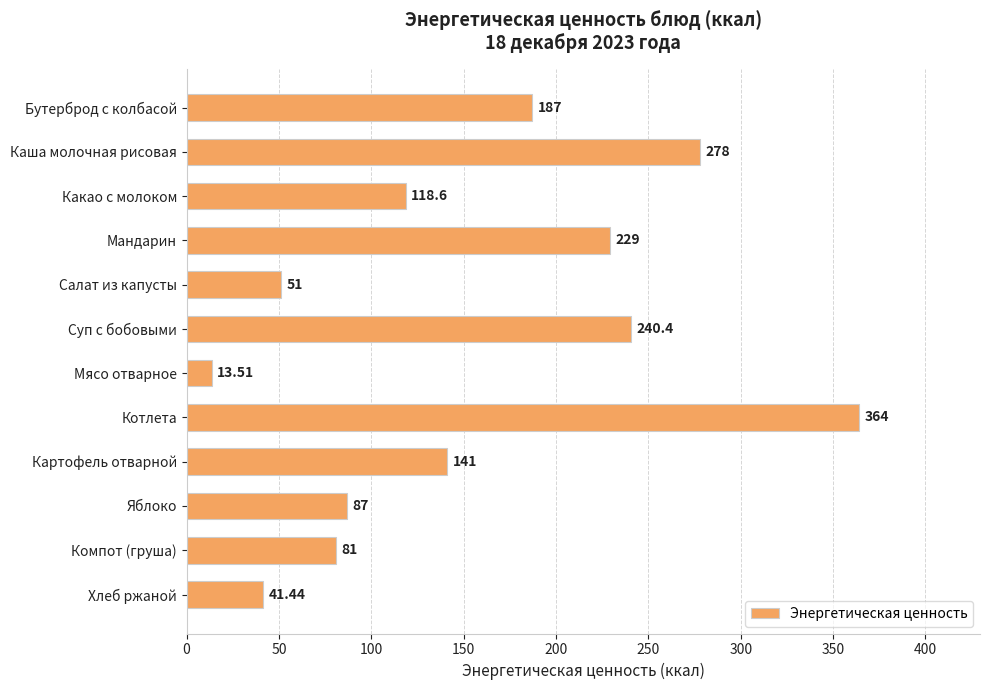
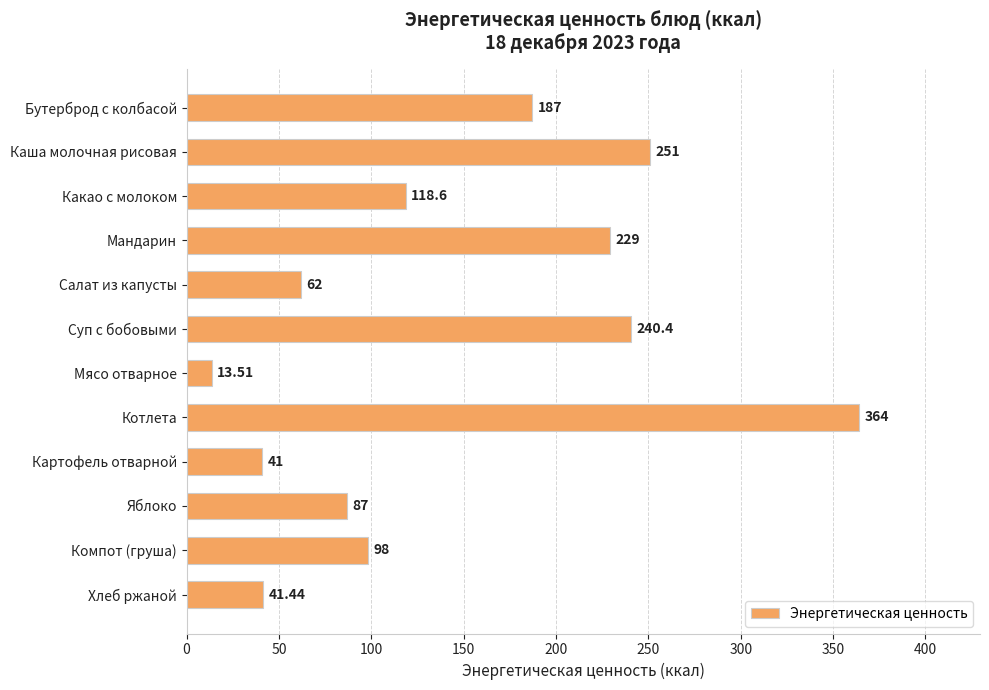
Каша молочная рисовая: 278 -> 251
Салат из капусты: 51 -> 62
Картофель отварной: 141 -> 41
Компот (груша): 81 -> 98
